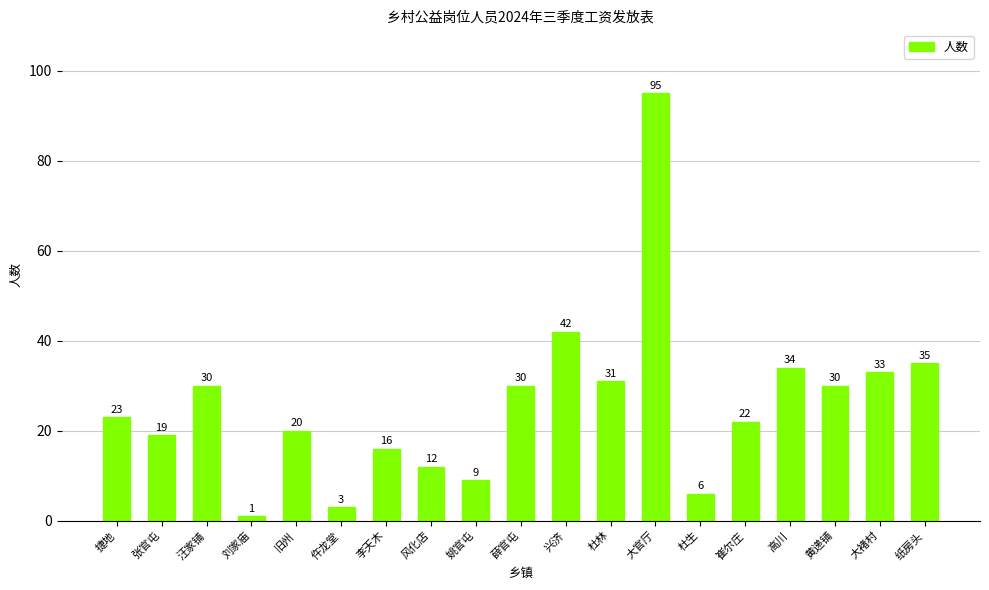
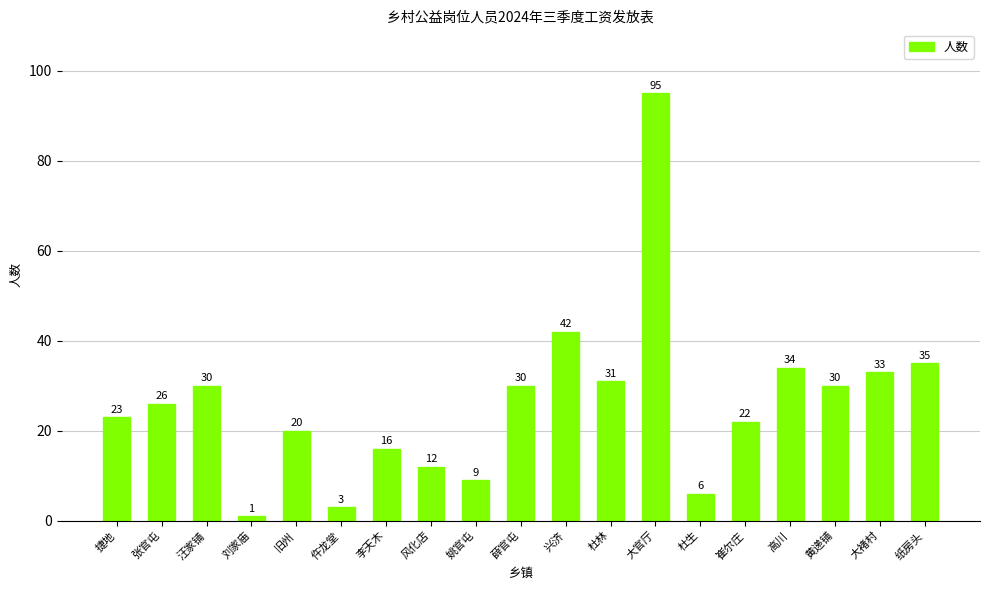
张官屯: 19 -> 26
